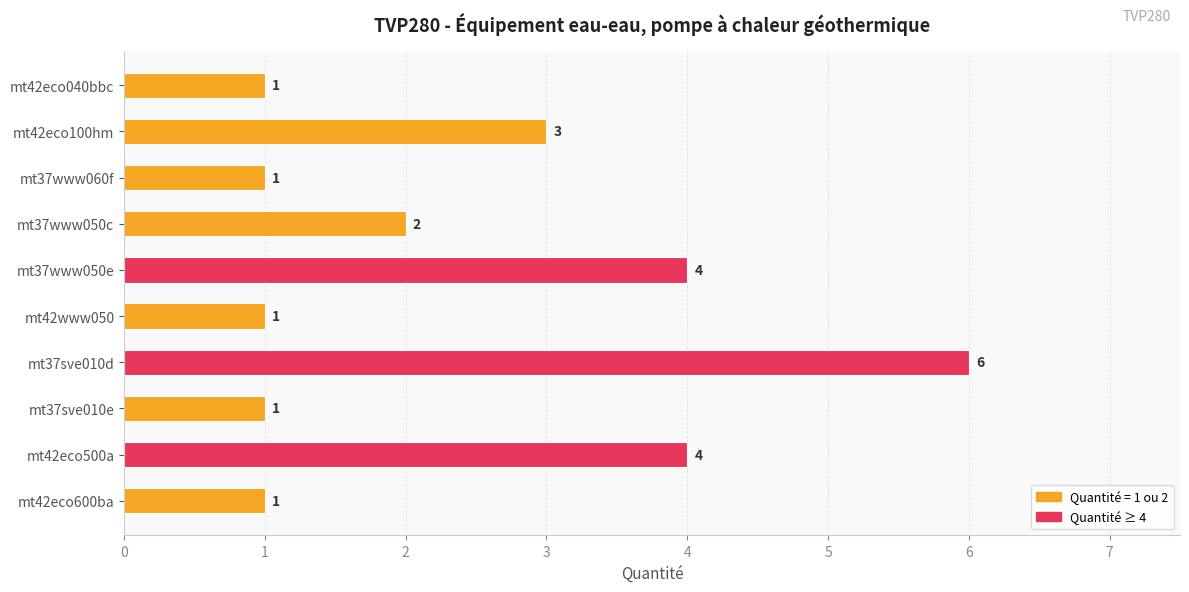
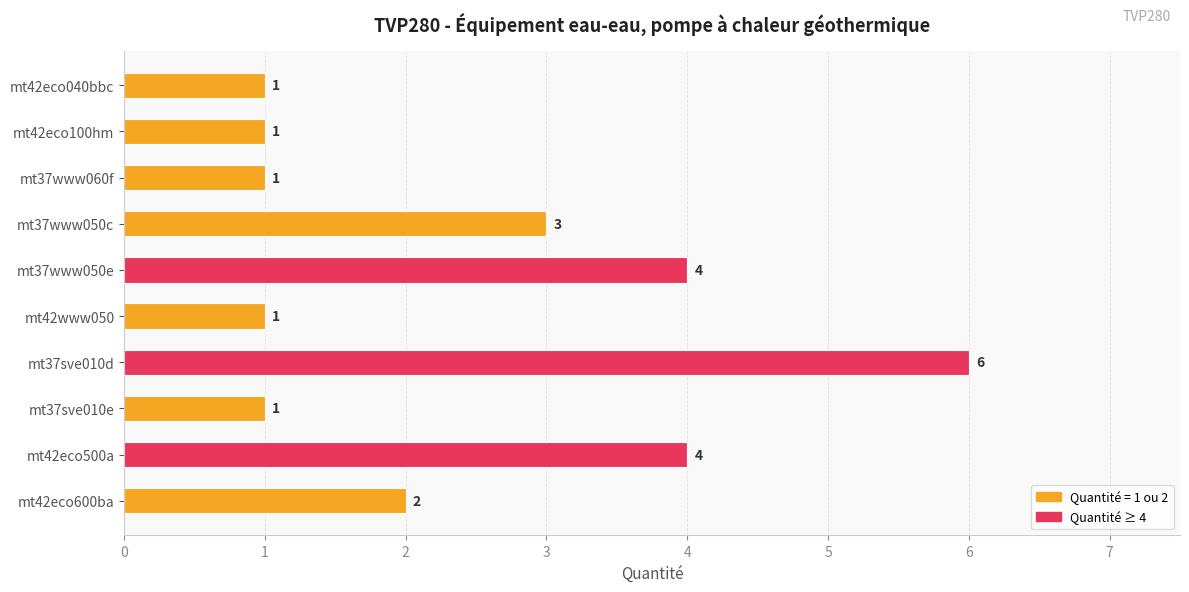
mt42eco100hm: 3 -> 1
mt37www050c: 2 -> 3
mt42eco600ba: 1 -> 2
